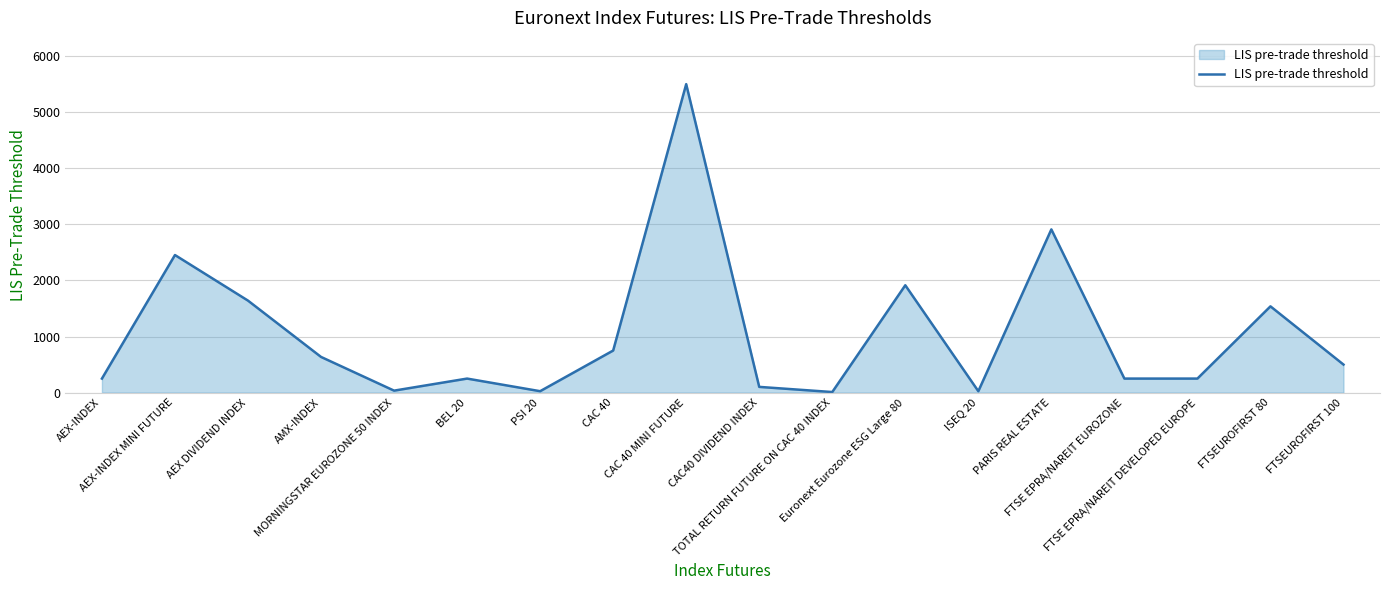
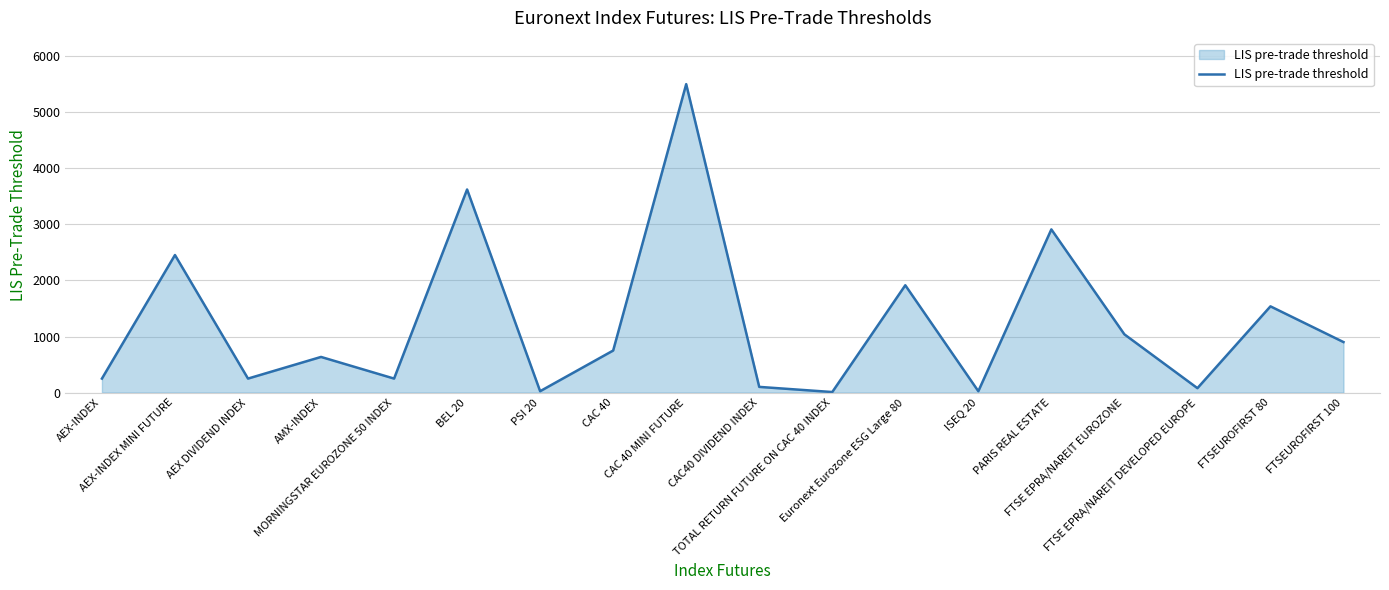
AEX DIVIDEND INDEX: 1600 -> 300
MORNINGSTAR EUROZONE 50 INDEX: 0 -> 300
BEL 20: 300 -> 3600
FTSE EPRA/NAREIT EUROZONE: 300 -> 1000
FTSE EPRA/NAREIT DEVELOPED EUROPE: 300 -> 100
FTSEUROFIRST 100: 500 -> 900
